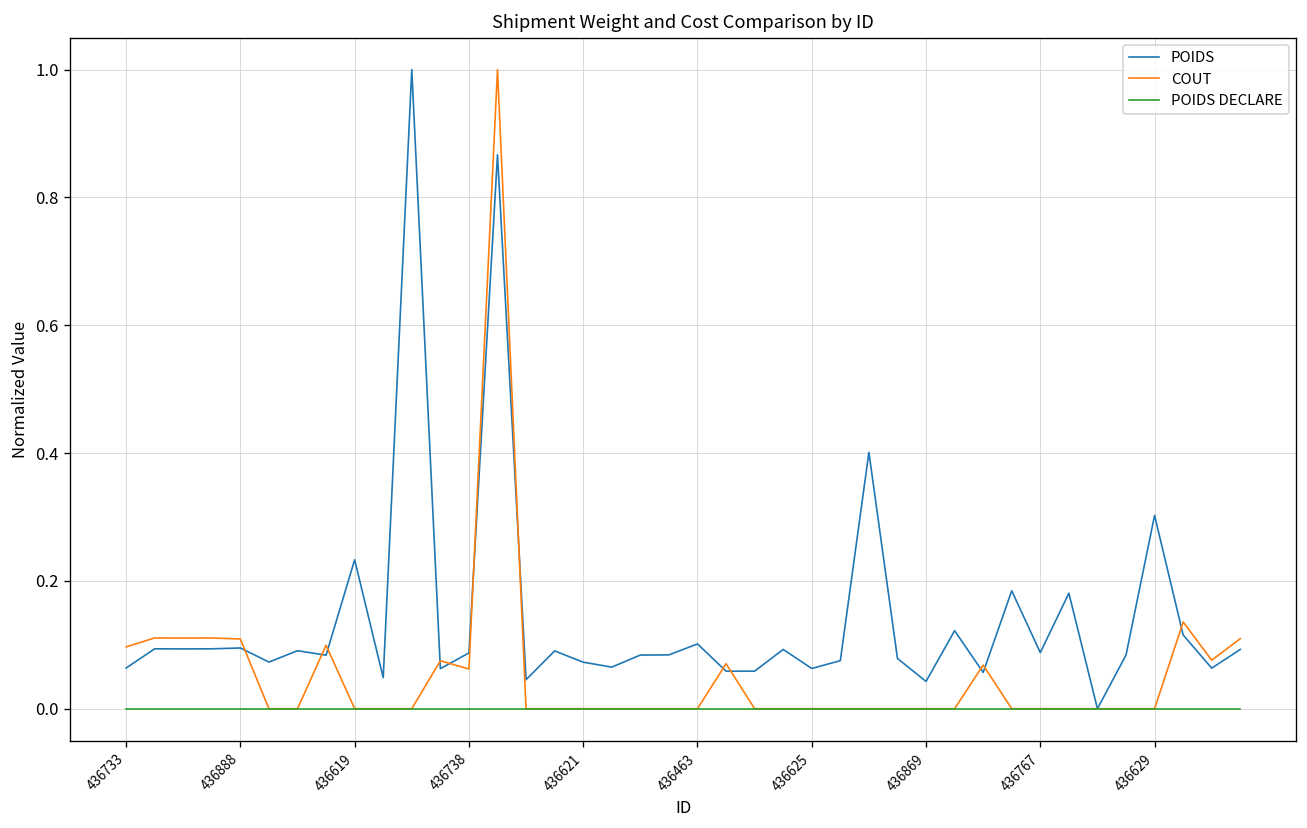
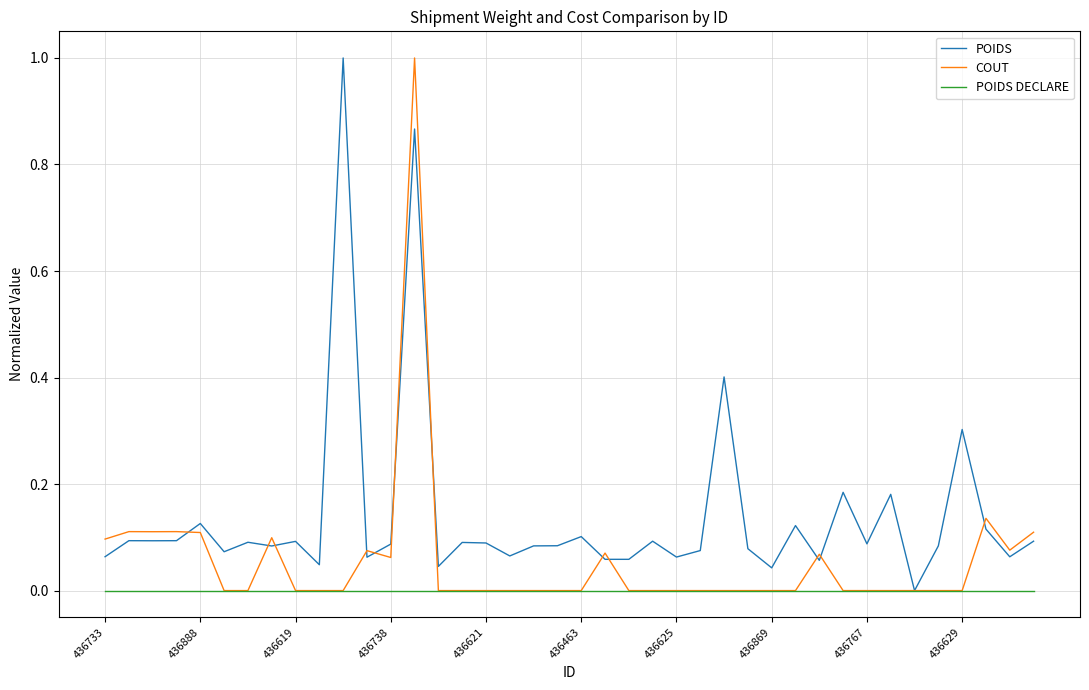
POIDS, 436888: 0.10 -> 0.13
POIDS, 436619: 0.23 -> 0.09
POIDS, 436621: 0.07 -> 0.09
